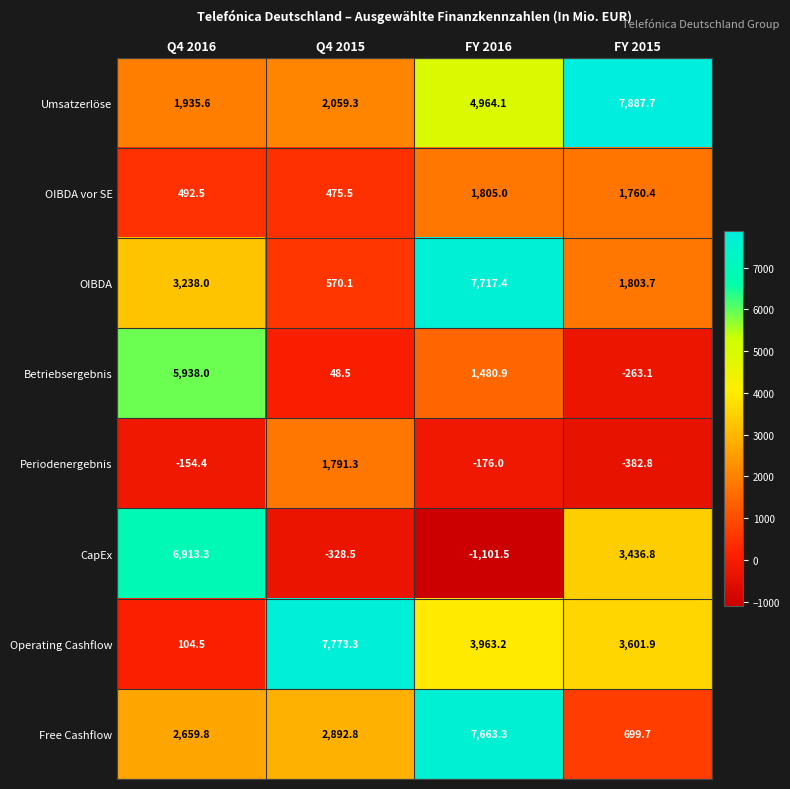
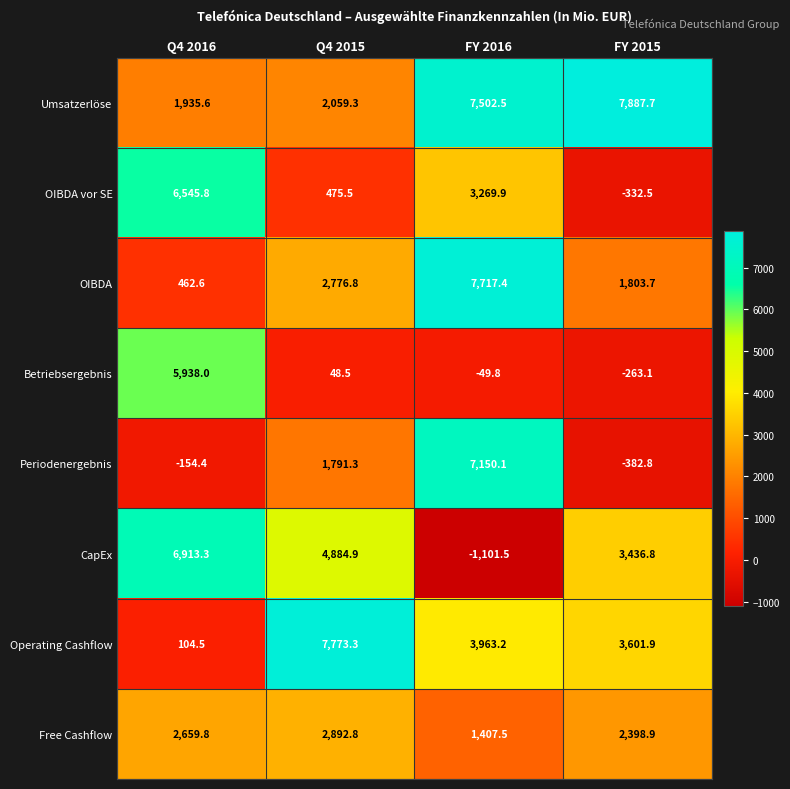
Umsatzerlöse, FY 2016: 4,964.1 -> 7,502.5
OIBDA vor SE, Q4 2016: 492.5 -> 6,545.8
OIBDA vor SE, FY 2016: 1,805.0 -> 3,269.9
OIBDA vor SE, FY 2015: 1,760.4 -> -332.5
OIBDA, Q4 2016: 3,238.0 -> 462.6
OIBDA, Q4 2015: 570.1 -> 2,776.8
Betriebsergebnis, FY 2016: 1,480.9 -> -49.8
Periodenergebnis, FY 2016: -176.0 -> 7,150.1
CapEx, Q4 2015: -328.5 -> 4,884.9
Free Cashflow, FY 2016: 7,663.3 -> 1,407.5
Free Cashflow, FY 2015: 699.7 -> 2,398.9
